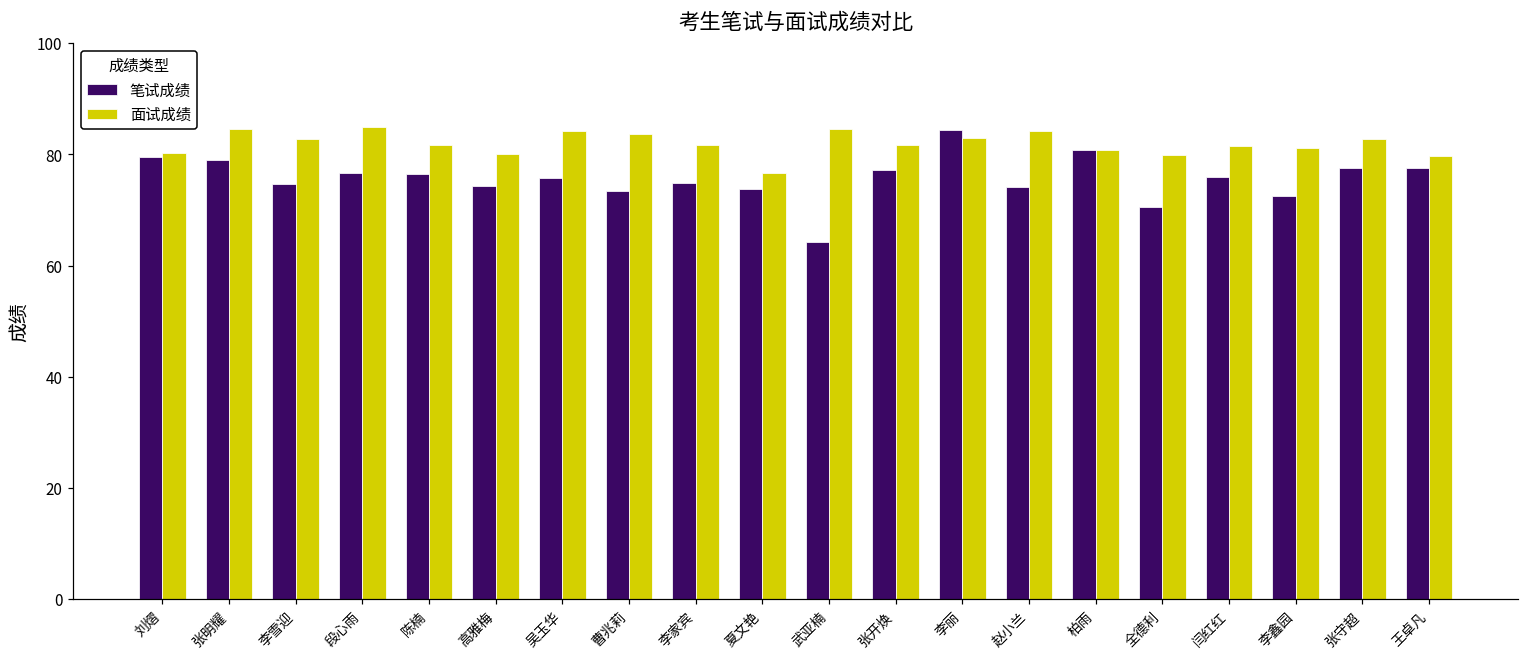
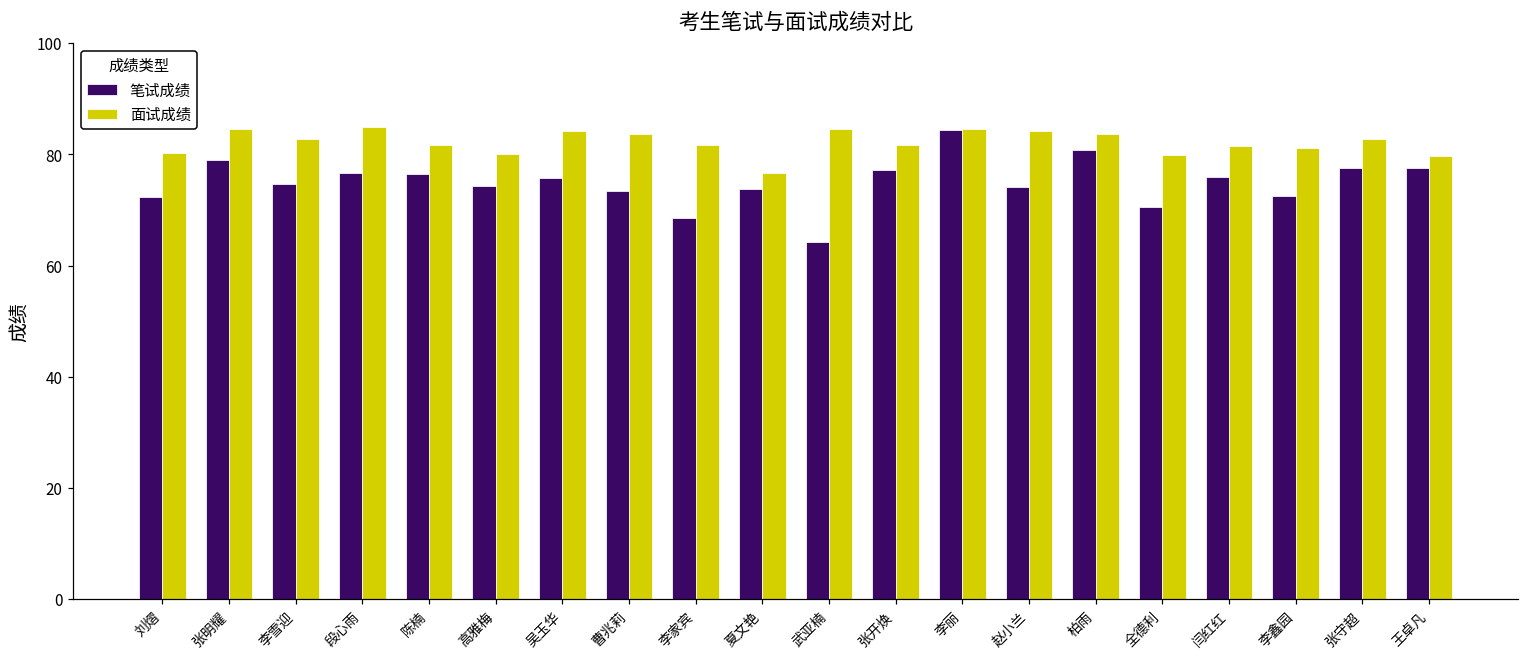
笔试成绩, 刘熠: 80 -> 72
笔试成绩, 李家宾: 75 -> 69
面试成绩, 李丽: 83 -> 85
面试成绩, 柏雨: 81 -> 84
